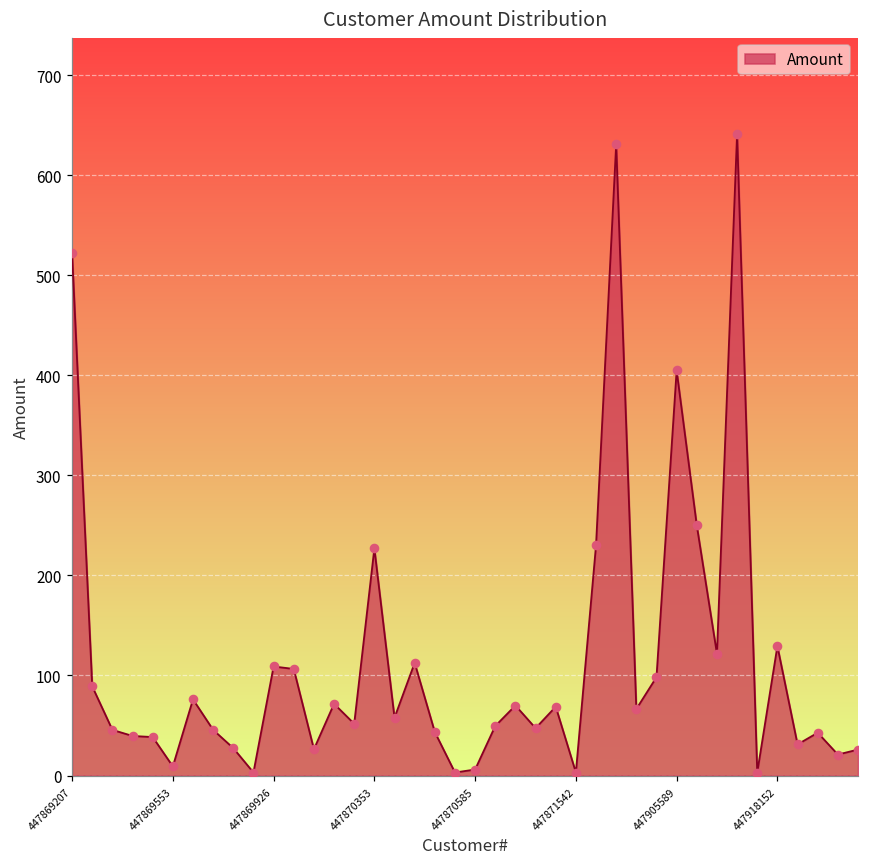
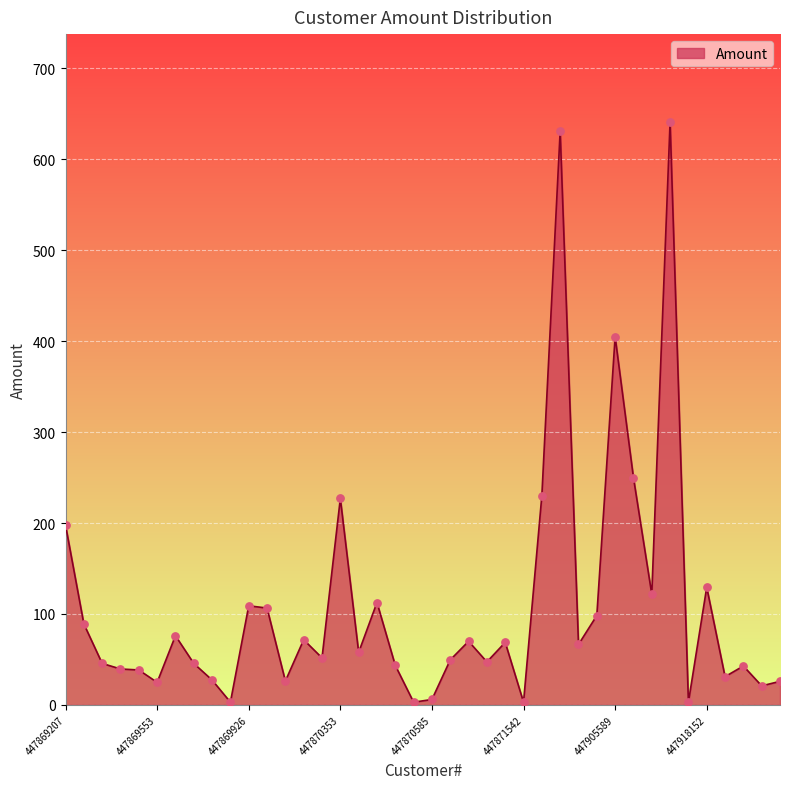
447869207: 520 -> 200
447869553: 10 -> 20
